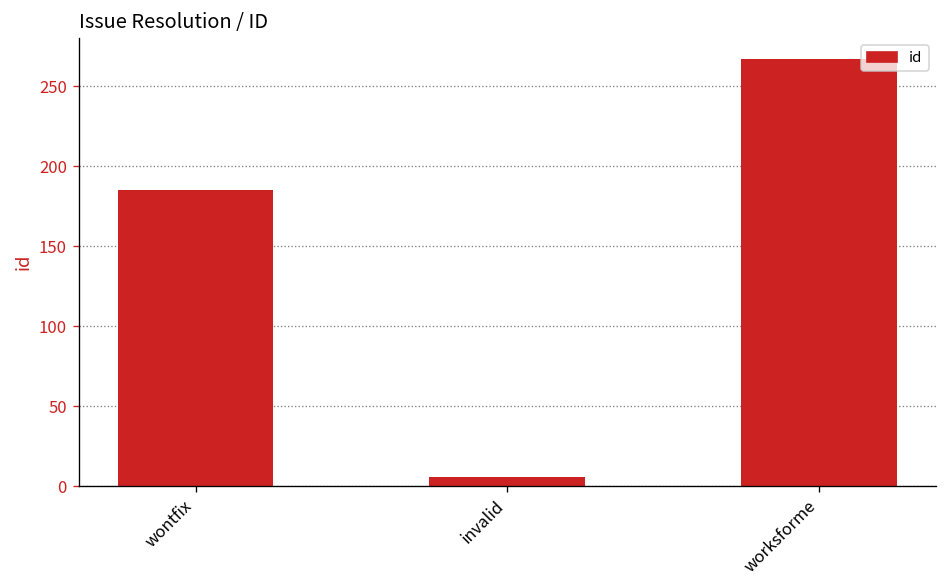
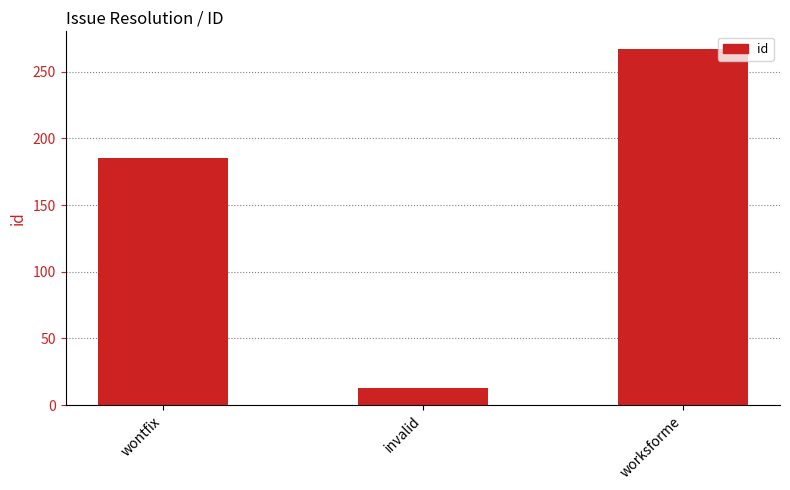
invalid: 6 -> 13
